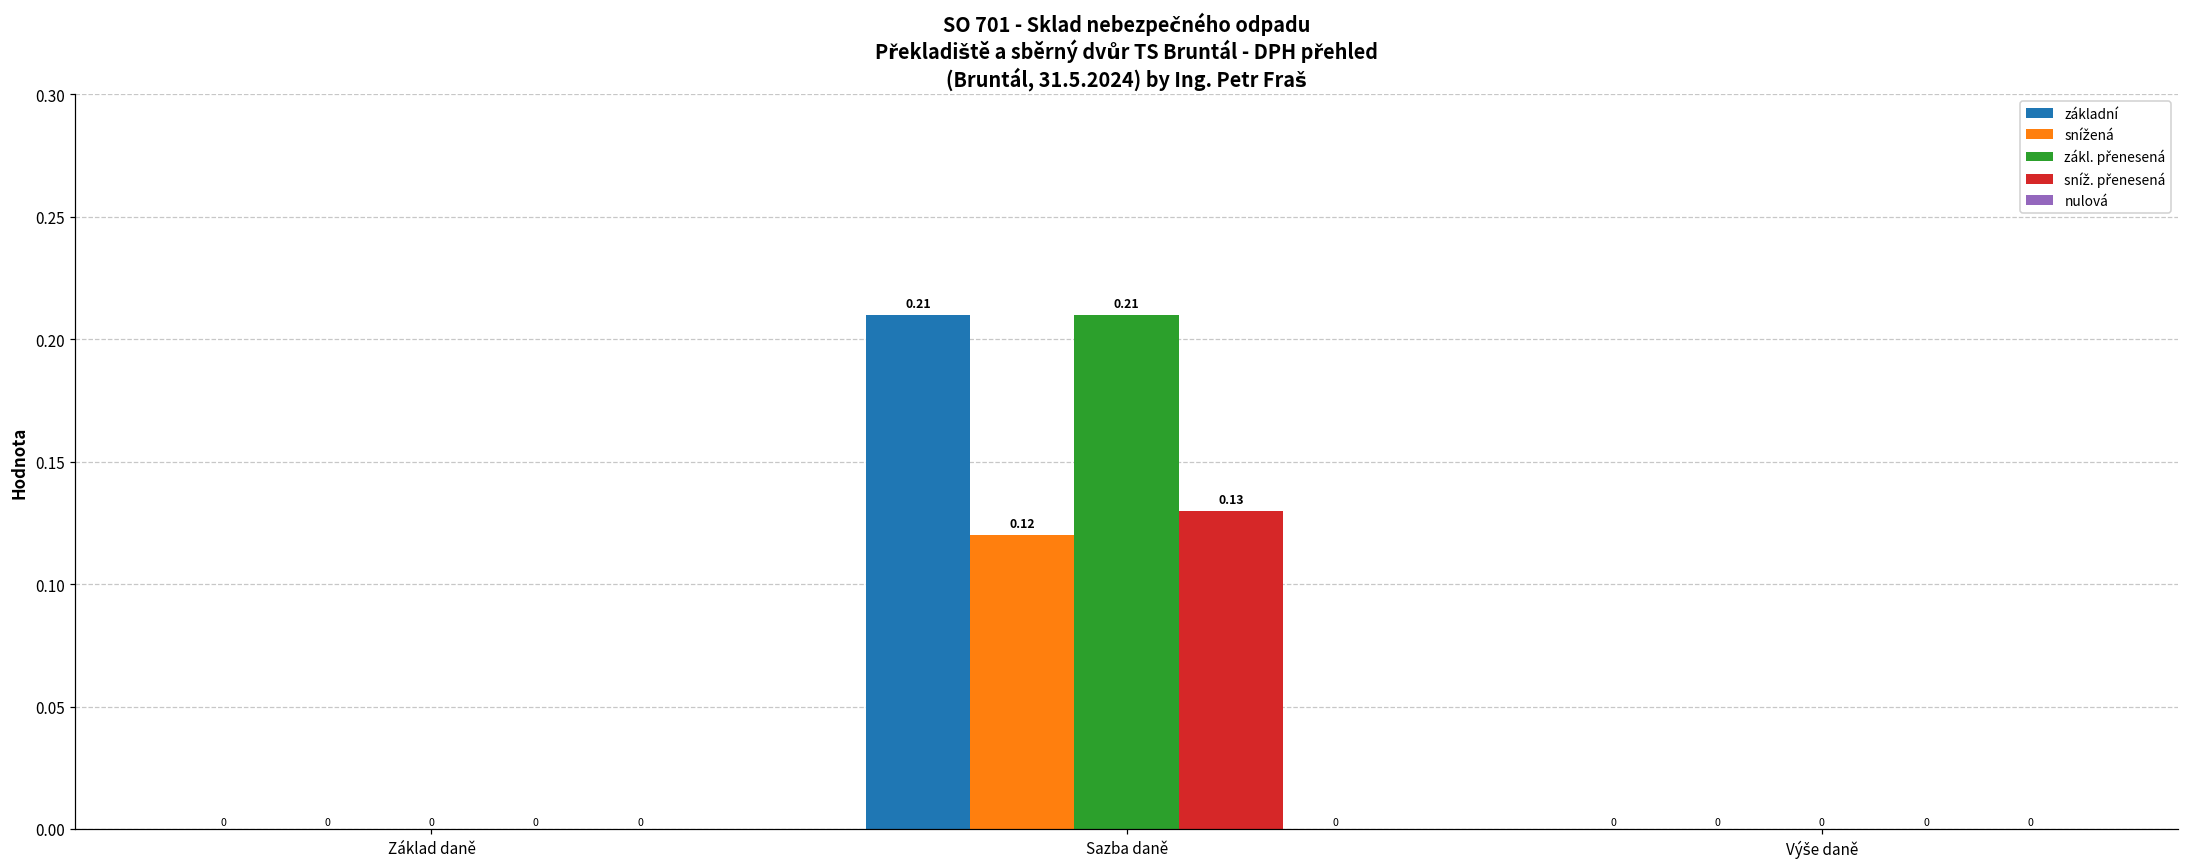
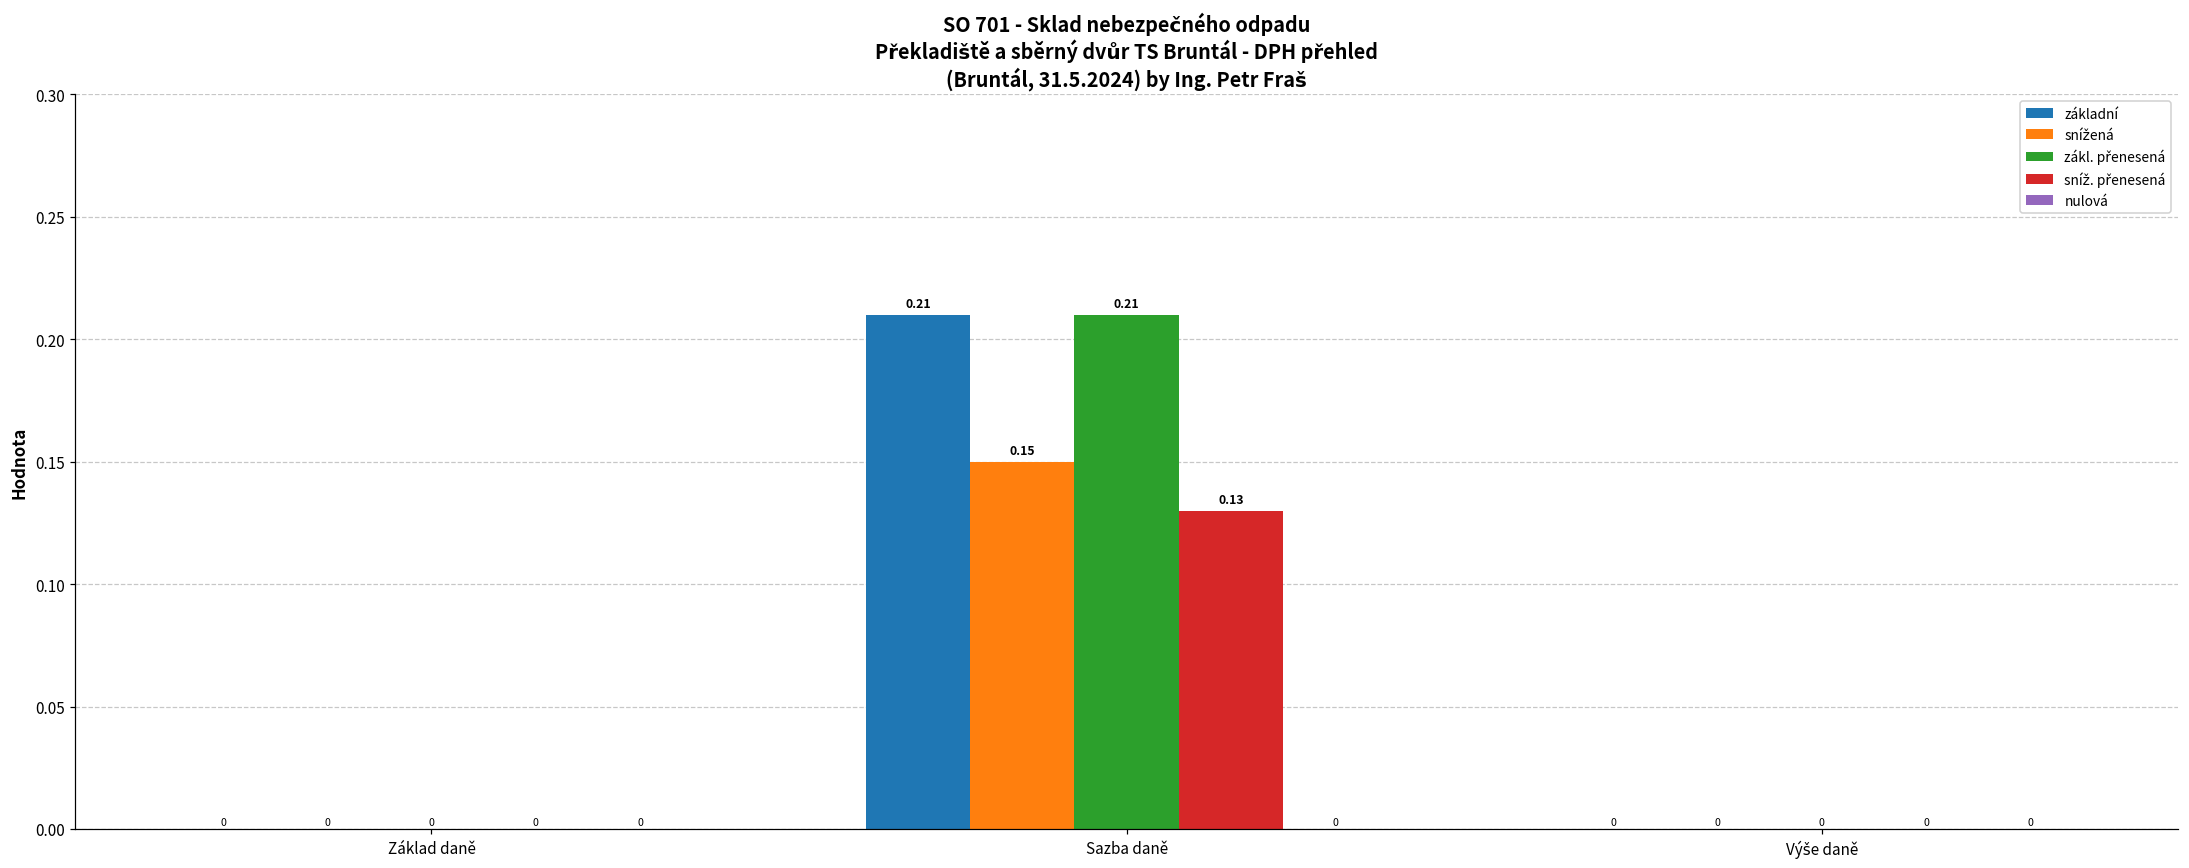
snížená, Sazba daně: 0.12 -> 0.15
